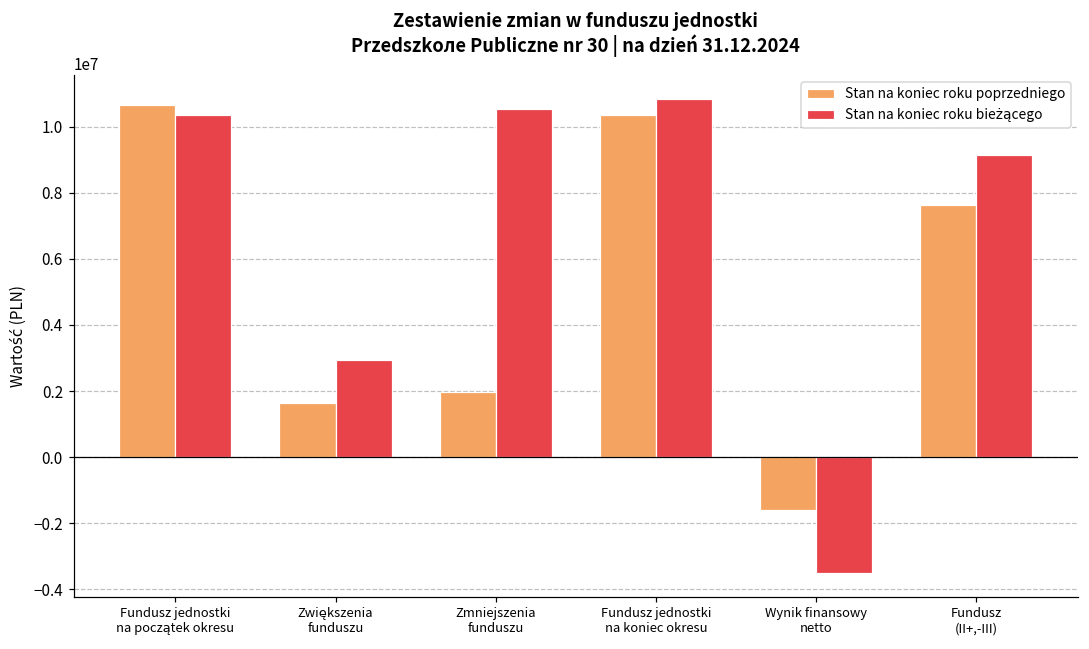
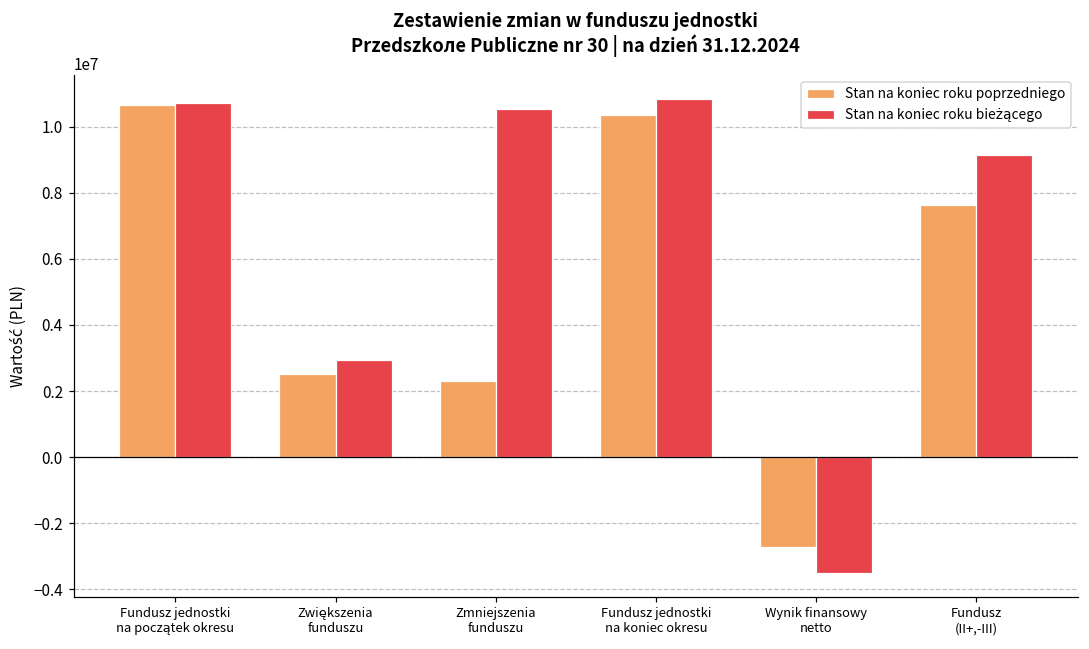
Stan na koniec roku bieżącego, Fundusz jednostki na początek okresu: 10300000 -> 10700000
Stan na koniec roku poprzedniego, Zwiększenia funduszu: 1600000 -> 2500000
Stan na koniec roku poprzedniego, Zmniejszenia funduszu: 2000000 -> 2300000
Stan na koniec roku poprzedniego, Wynik finansowy netto: -1600000 -> -2700000
